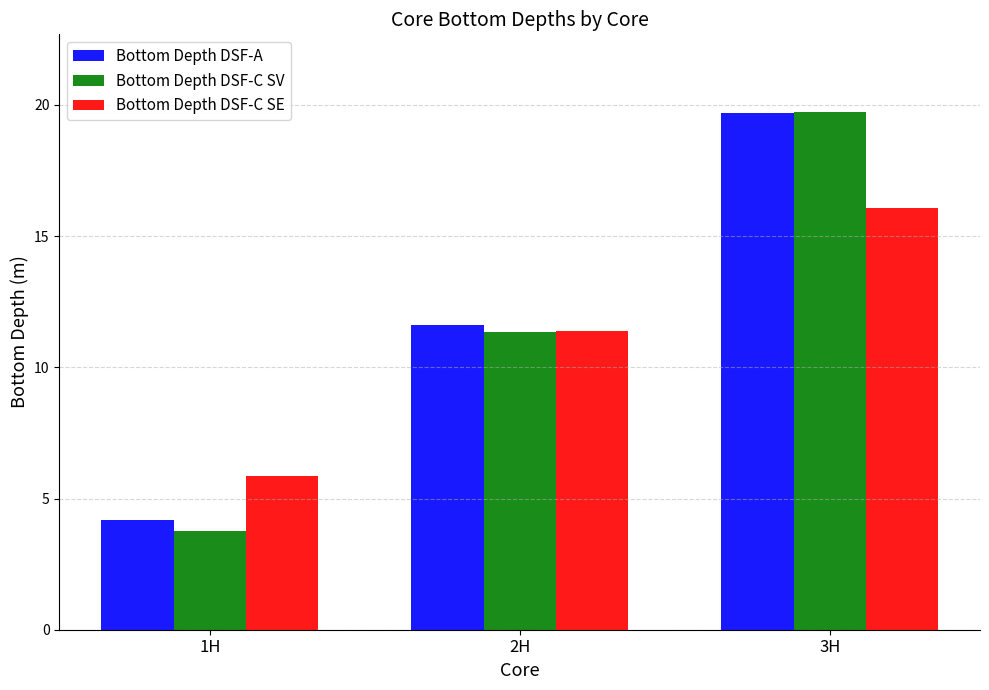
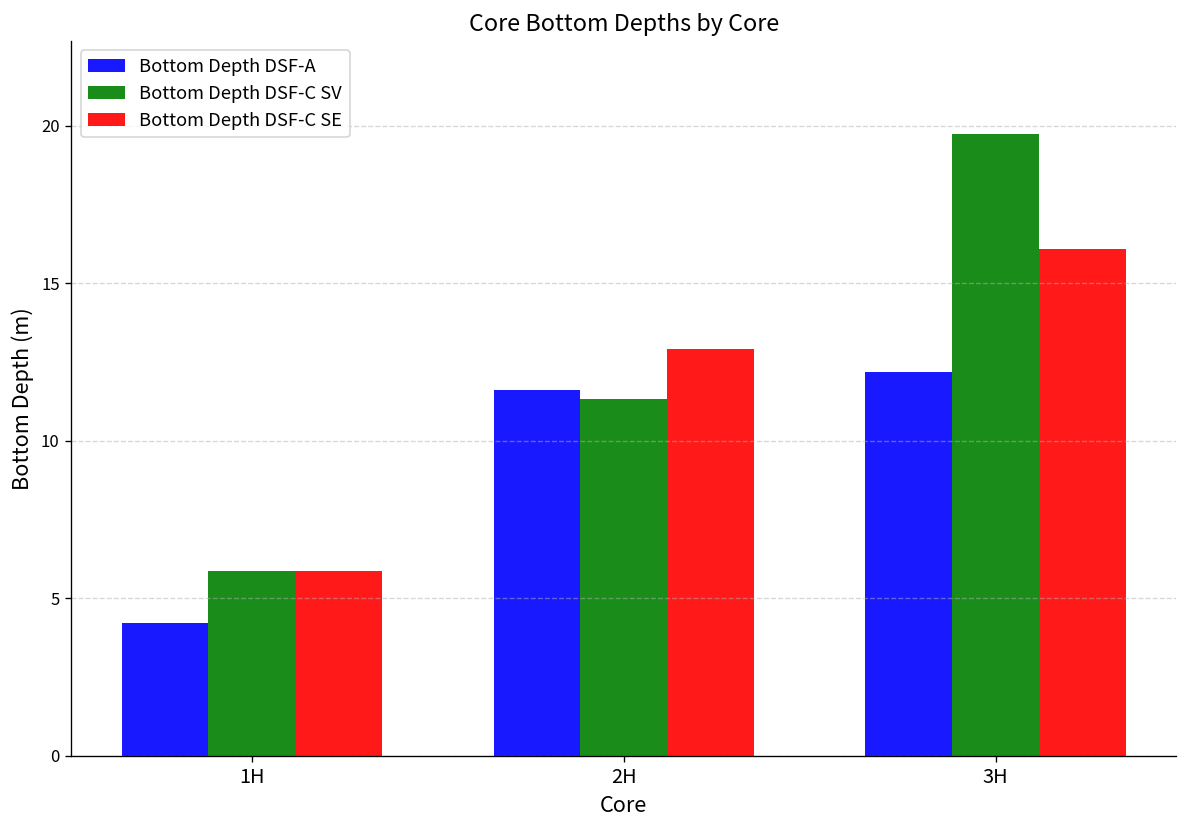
Bottom Depth DSF-C SV, 1H: 3.8 -> 5.9
Bottom Depth DSF-C SE, 2H: 11.4 -> 12.9
Bottom Depth DSF-A, 3H: 19.7 -> 12.2
